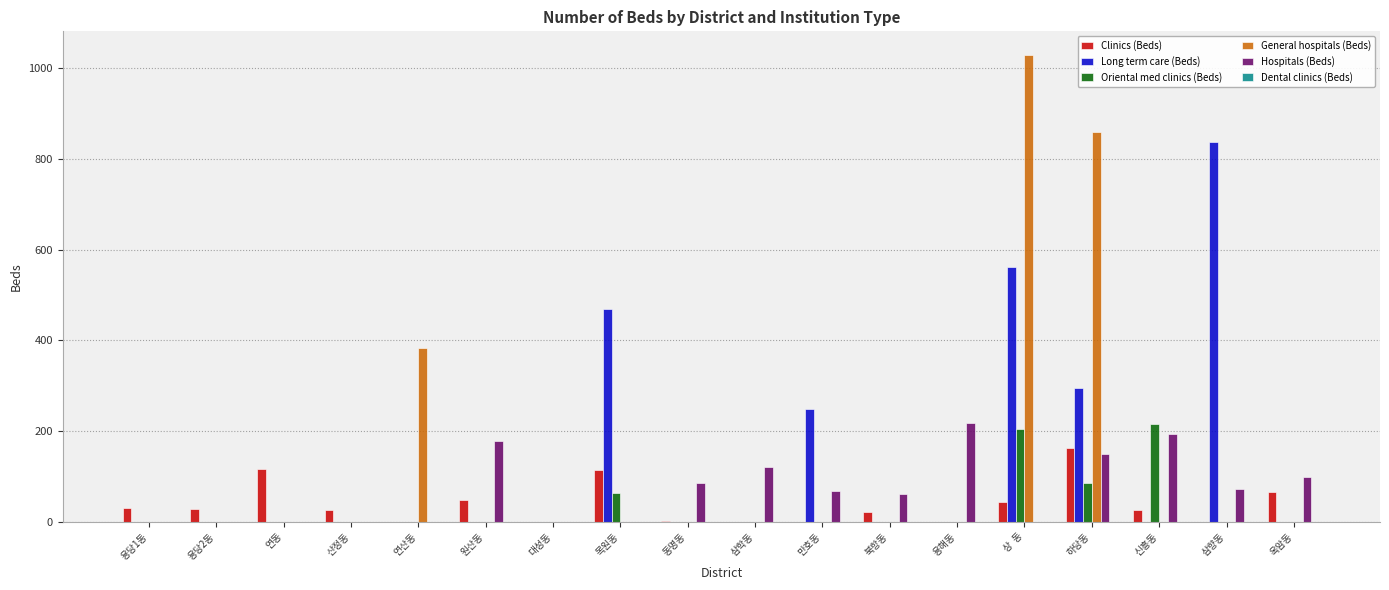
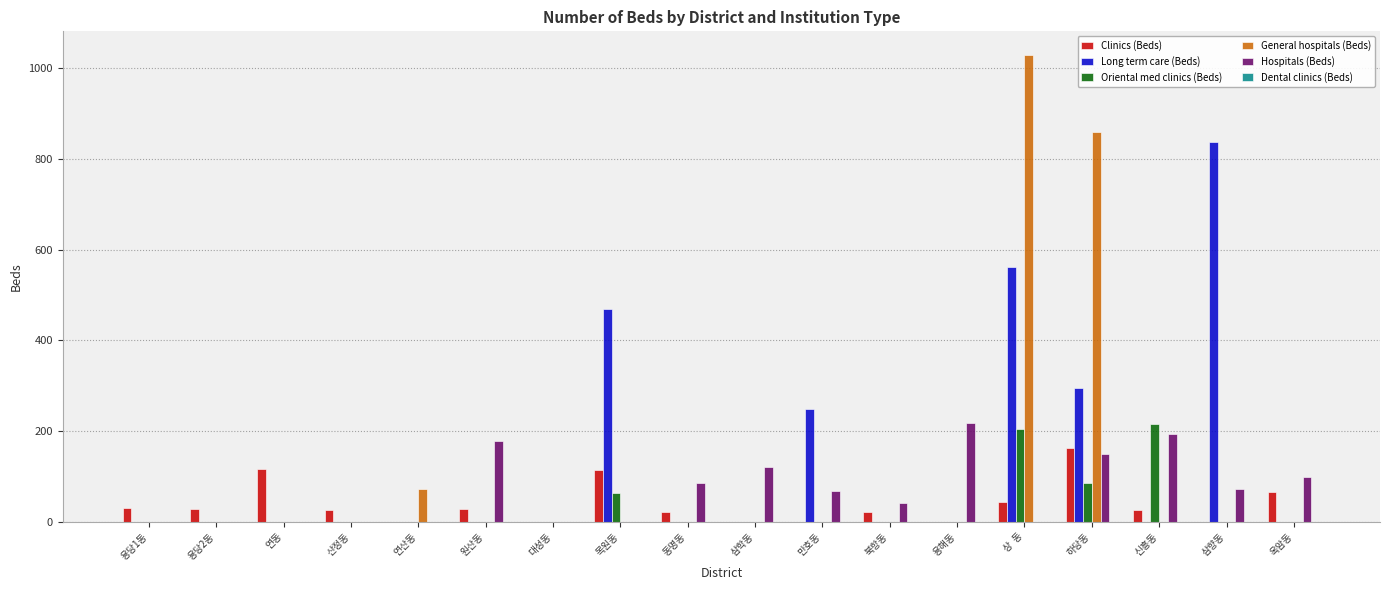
General hospitals (Beds), 연산동: 380 -> 70
Clinics (Beds), 원산동: 50 -> 30
Clinics (Beds), 동명동: 0 -> 20
Hospitals (Beds), 북항동: 60 -> 40
